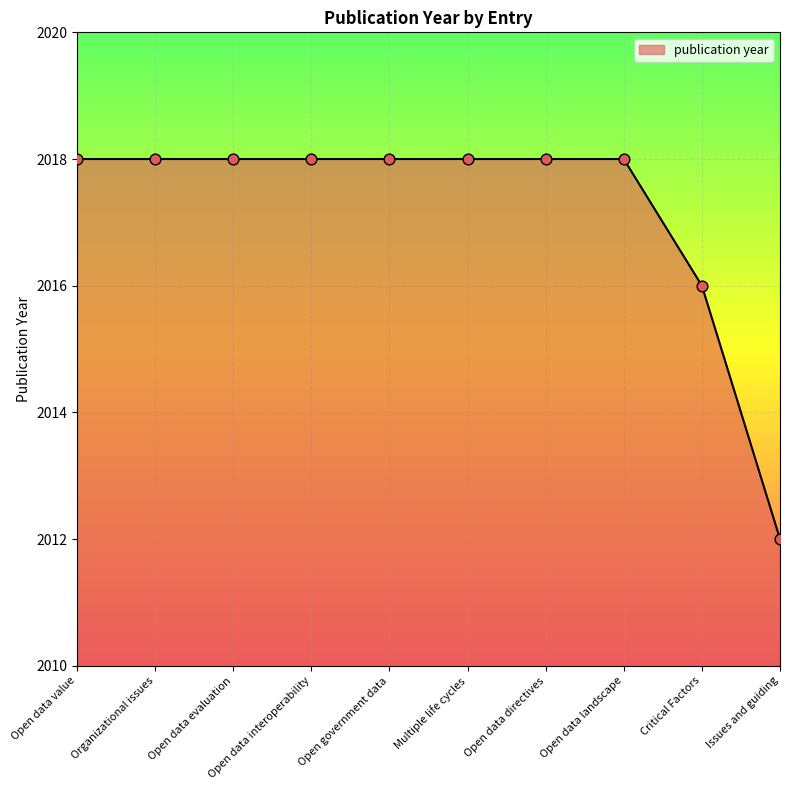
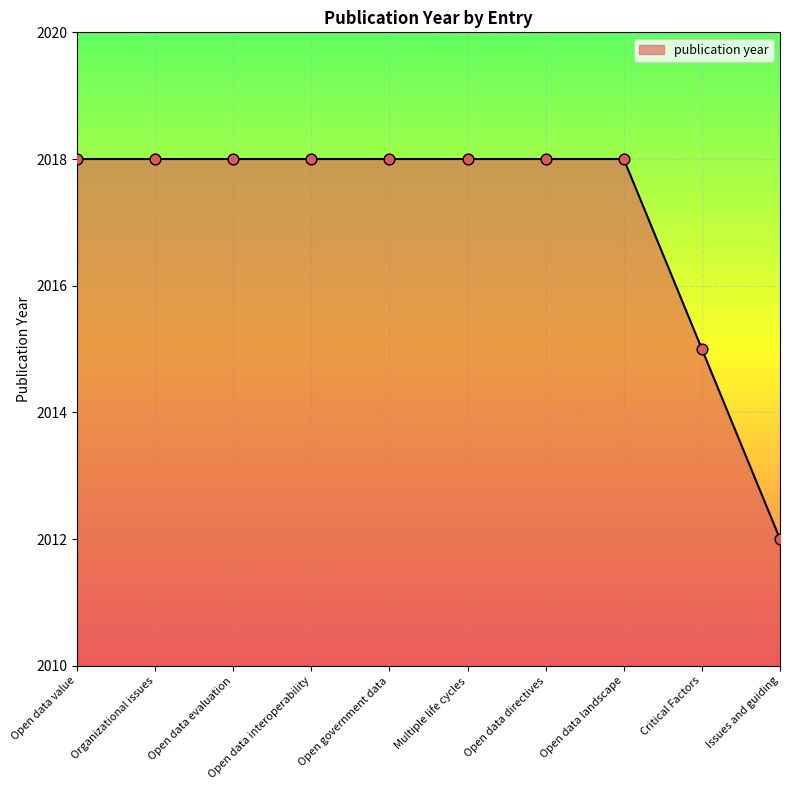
Critical Factors: 2016 -> 2015
